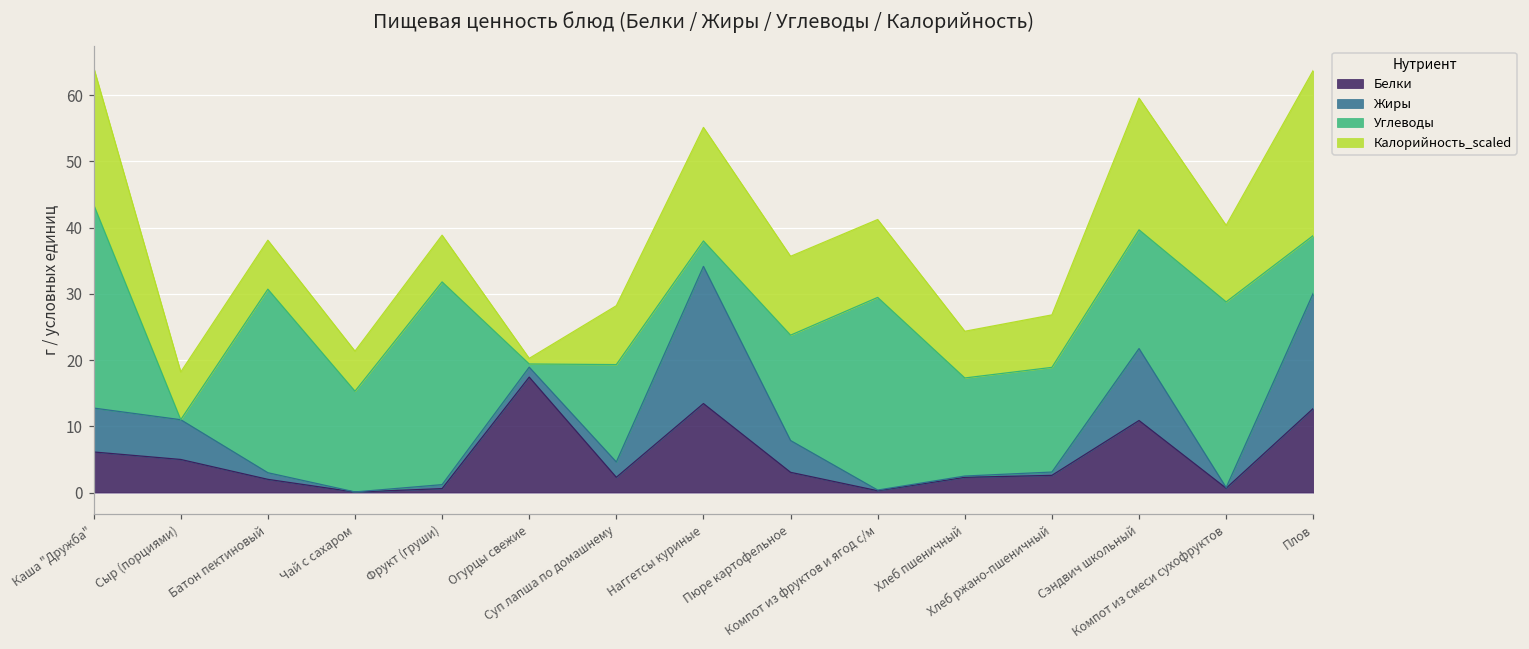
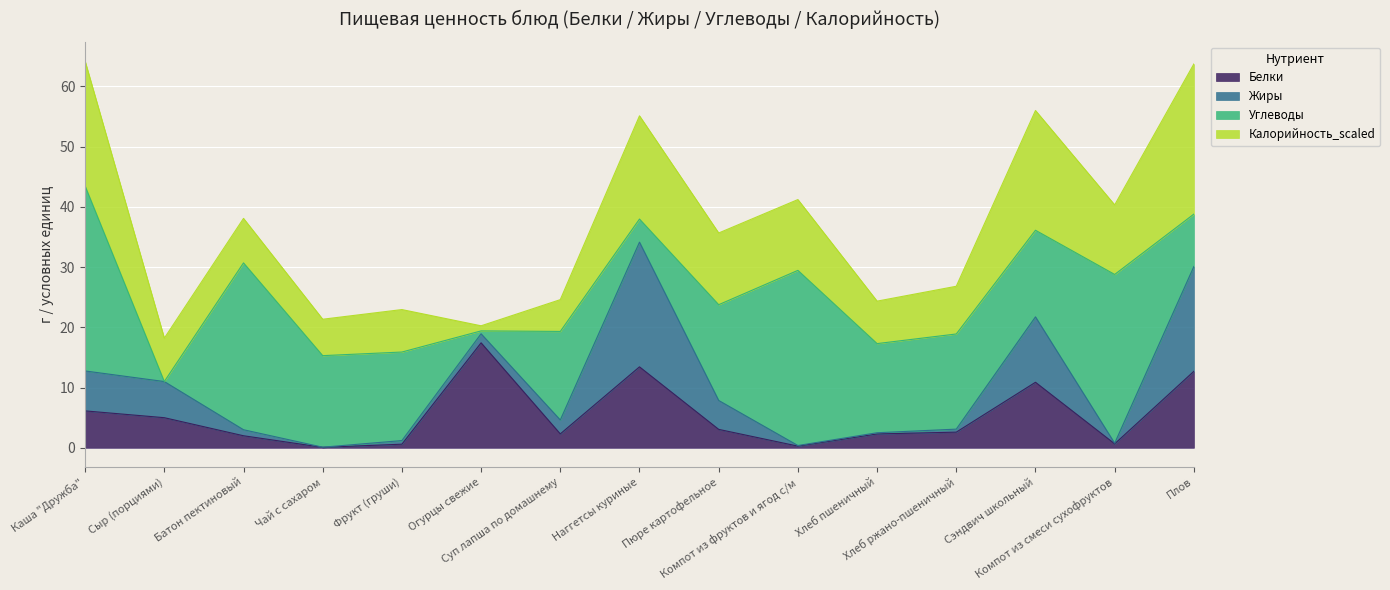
Углеводы, Фрукт (груши): 31 -> 15
Калорийность_scaled, Суп лапша по домашнему: 9 -> 5
Углеводы, Сэндвич школьный: 18 -> 14
